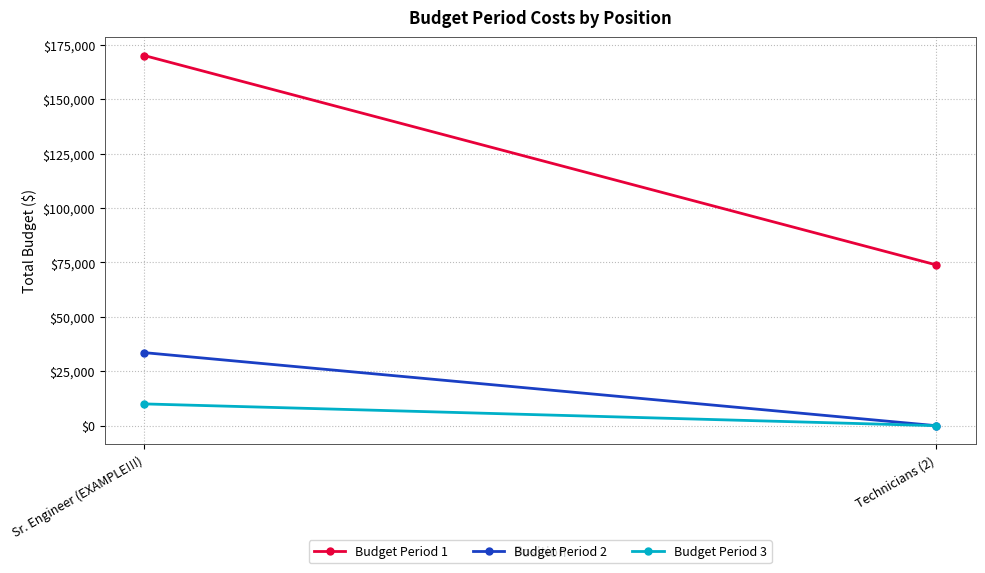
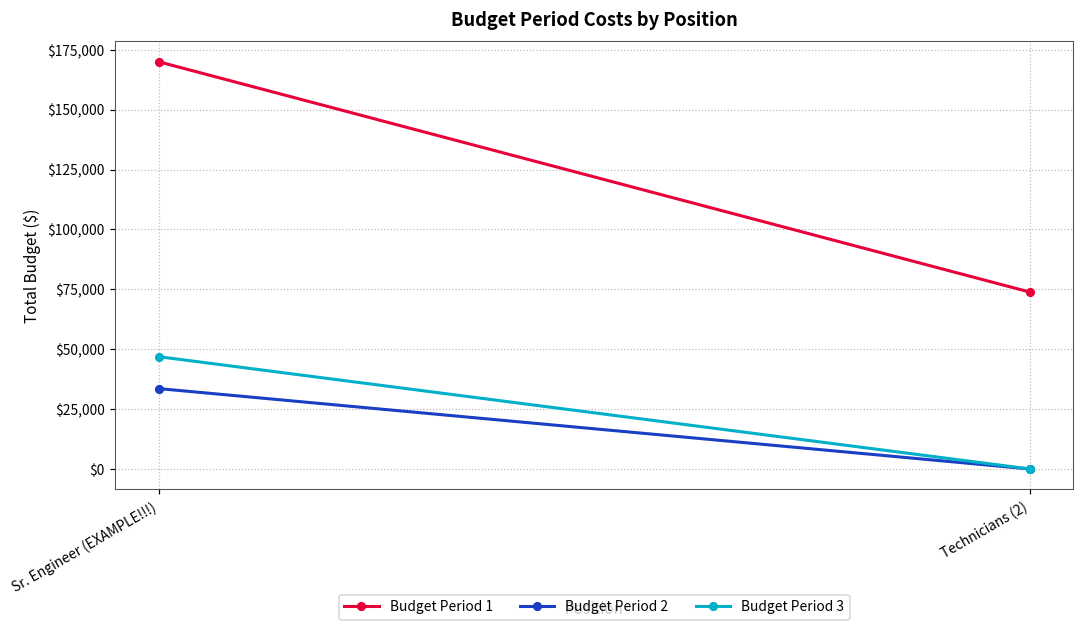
Budget Period 3, Sr. Engineer (EXAMPLE!!!): $10,000 -> $47,000
